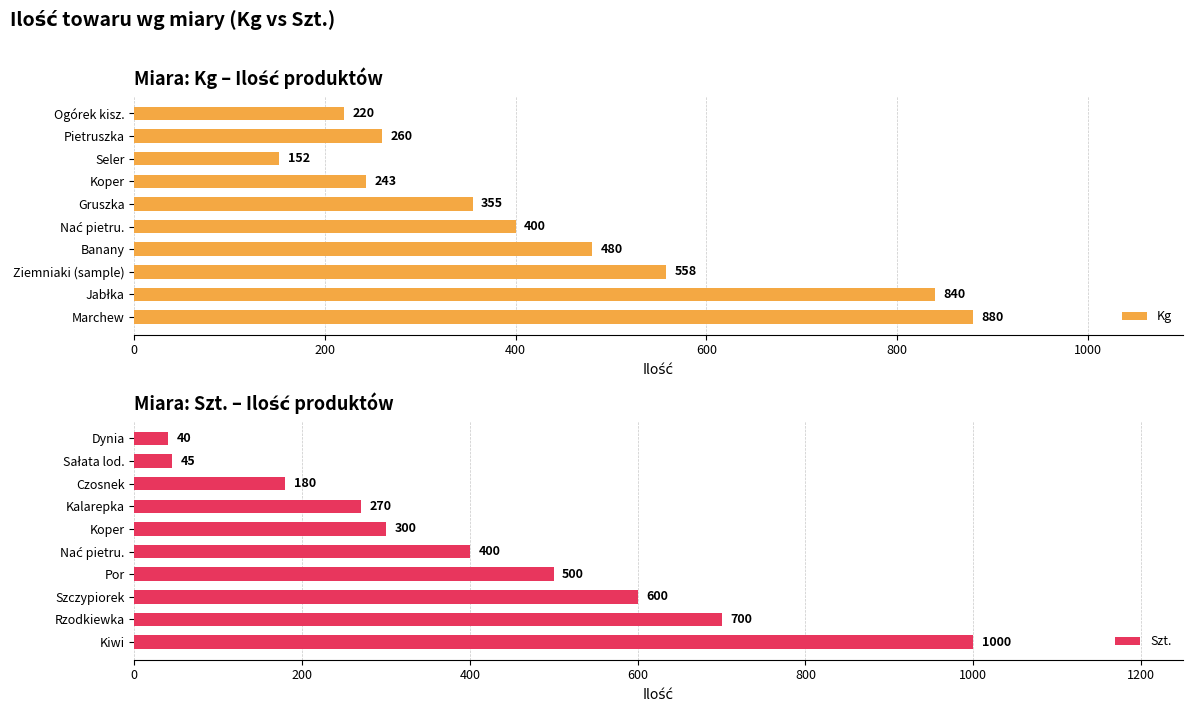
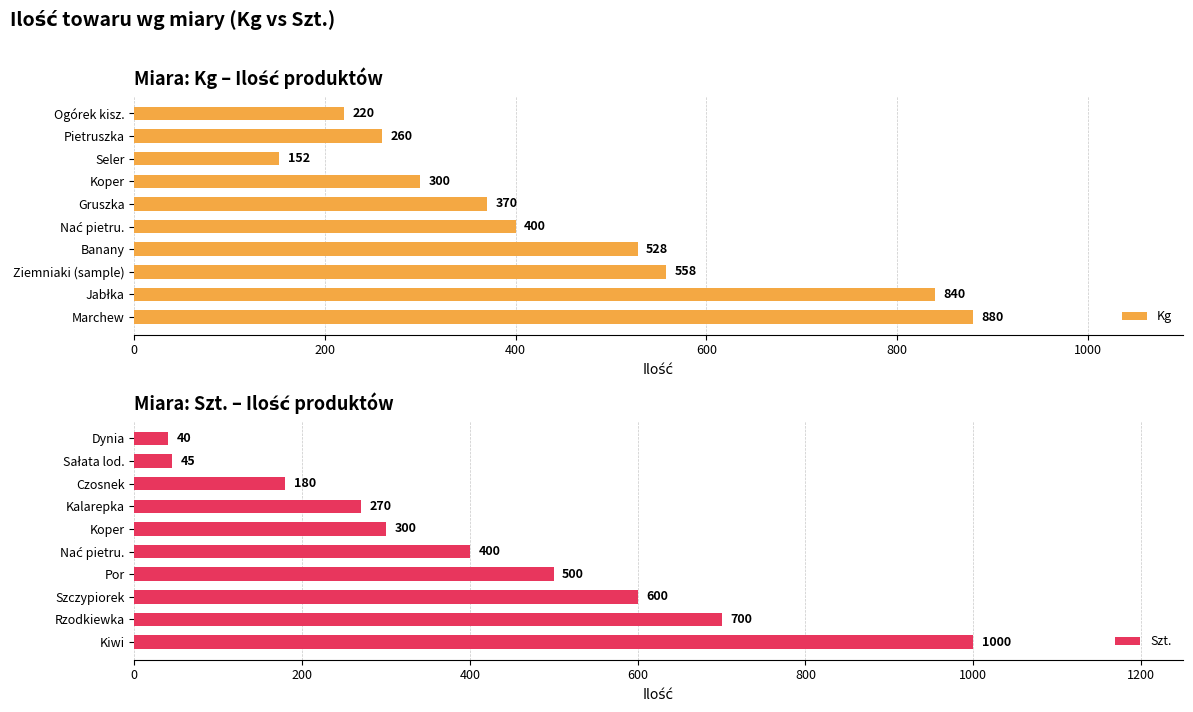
Miara: Kg – Ilość produktów, Koper: 243 -> 300
Miara: Kg – Ilość produktów, Gruszka: 355 -> 370
Miara: Kg – Ilość produktów, Banany: 480 -> 528
